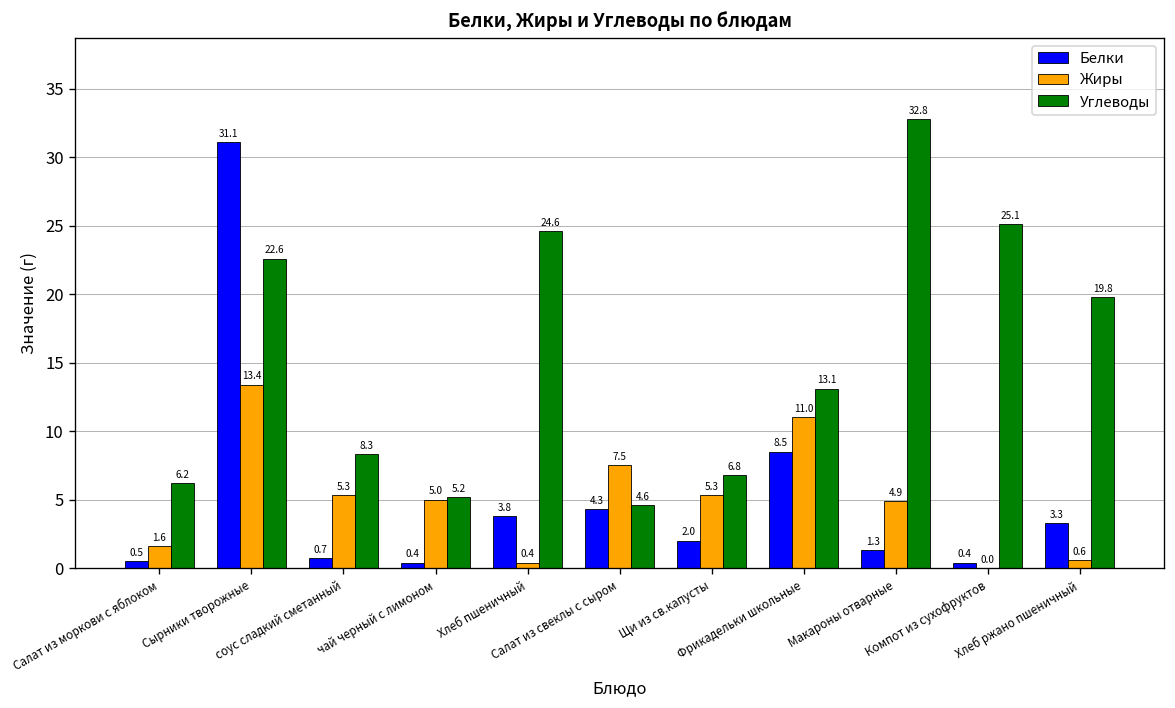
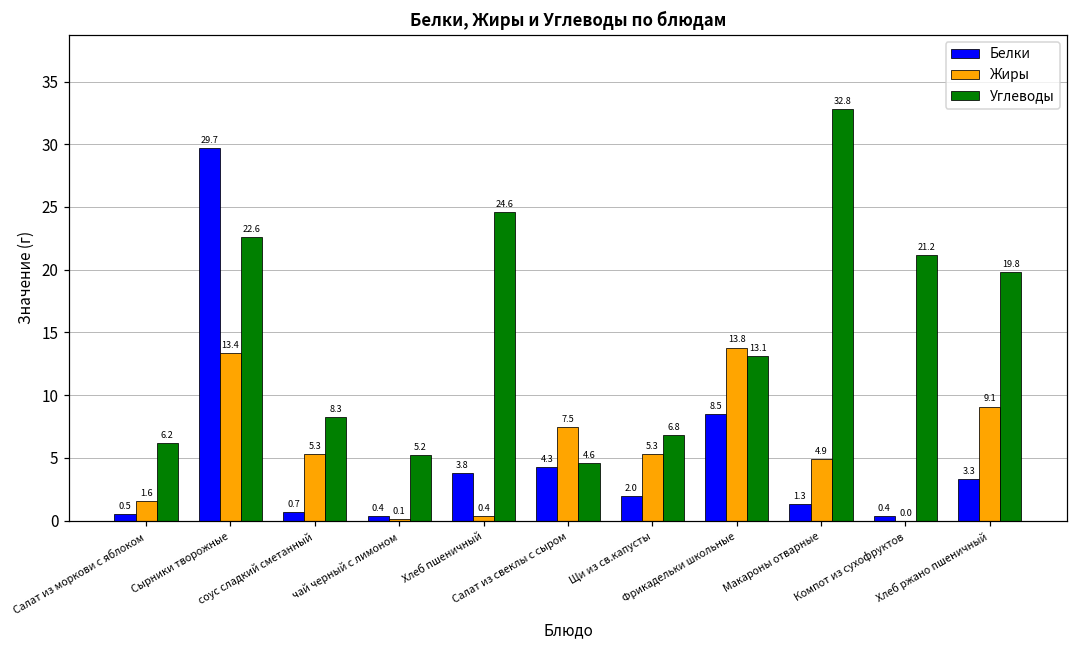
Белки, Сырники творожные: 31.1 -> 29.7
Жиры, чай черный с лимоном: 5.0 -> 0.1
Жиры, Фрикадельки школьные: 11.0 -> 13.8
Углеводы, Компот из сухофруктов: 25.1 -> 21.2
Жиры, Хлеб ржано пшеничный: 0.6 -> 9.1
